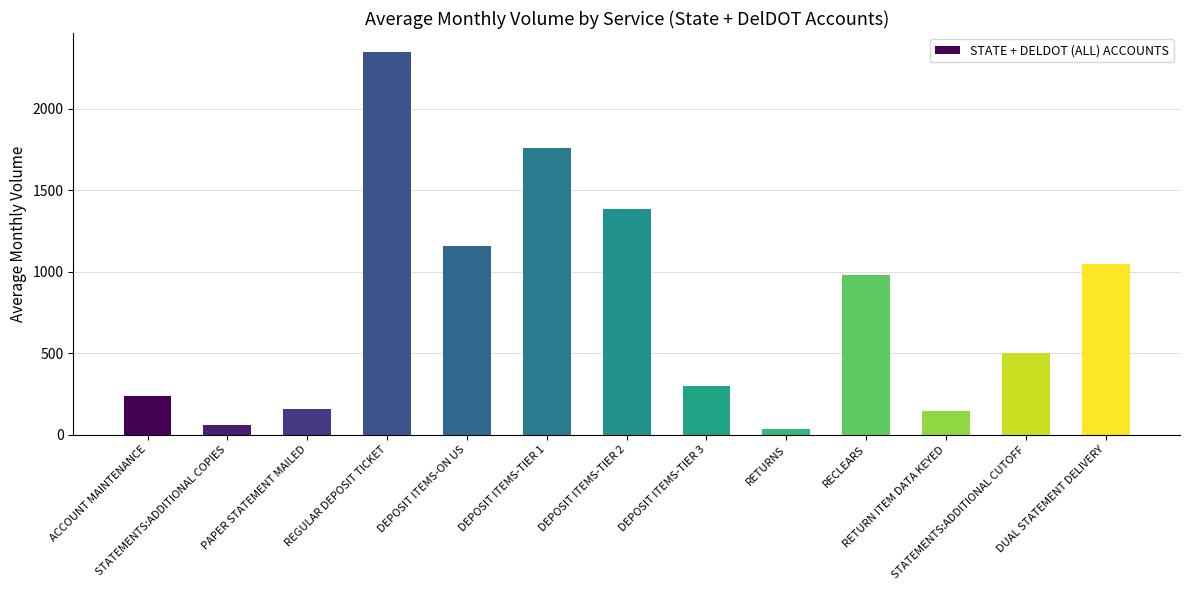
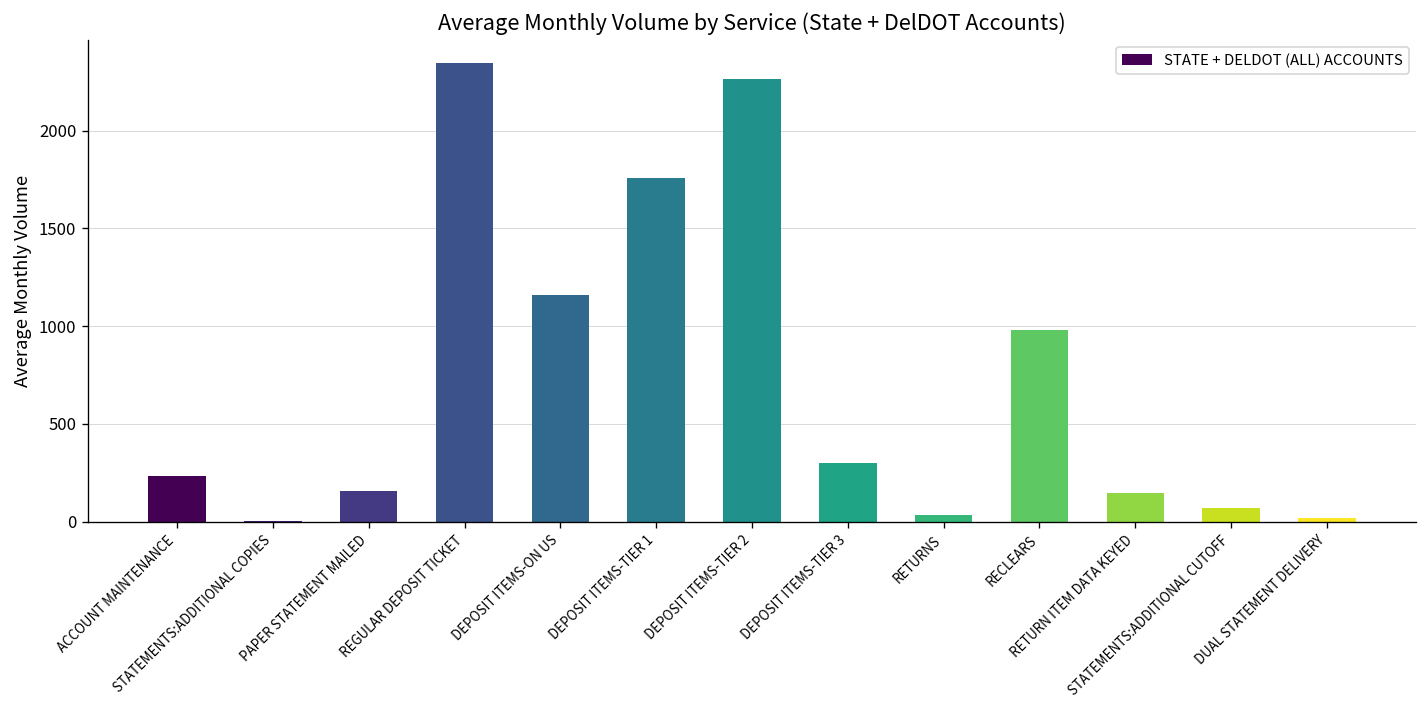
STATEMENTS:ADDITIONAL COPIES: 60 -> 0
DEPOSIT ITEMS-TIER 2: 1390 -> 2270
STATEMENTS:ADDITIONAL CUTOFF: 500 -> 70
DUAL STATEMENT DELIVERY: 1050 -> 20
